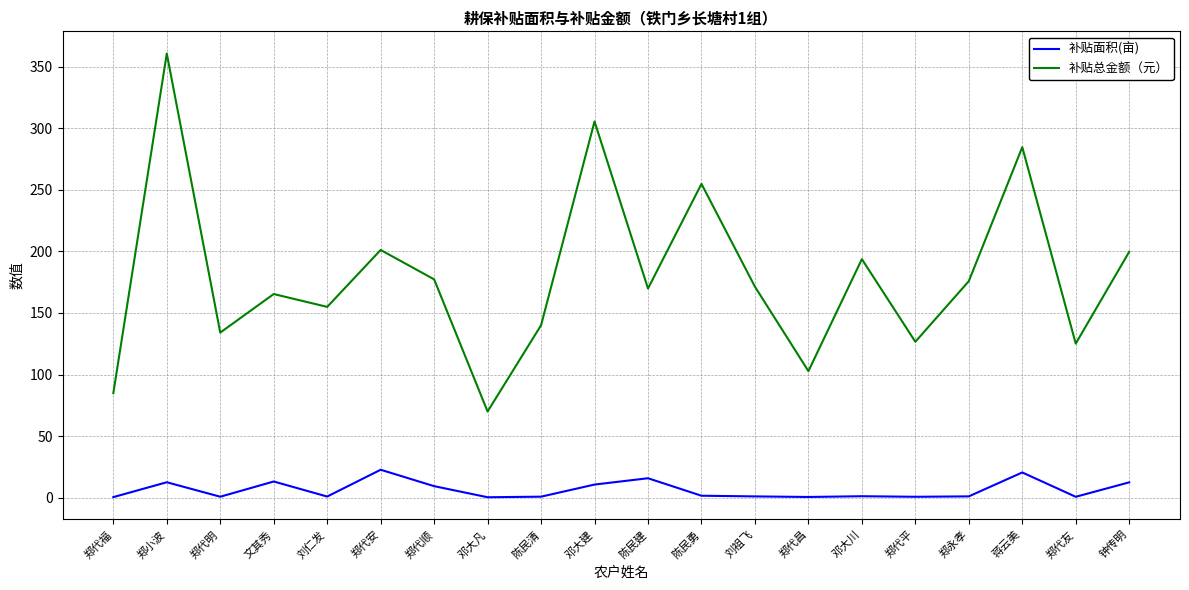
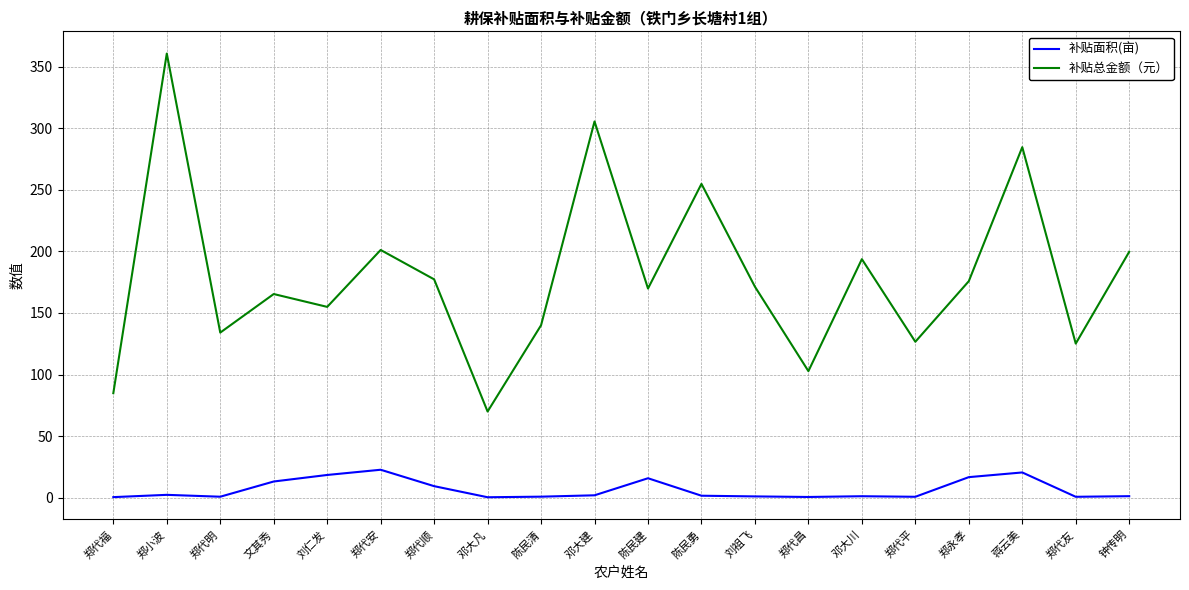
补贴面积(亩), 郑小波: 13 -> 2
补贴面积(亩), 刘仁发: 1 -> 19
补贴面积(亩), 邓大建: 11 -> 2
补贴面积(亩), 郑永孝: 1 -> 17
补贴面积(亩), 钟传明: 13 -> 1
